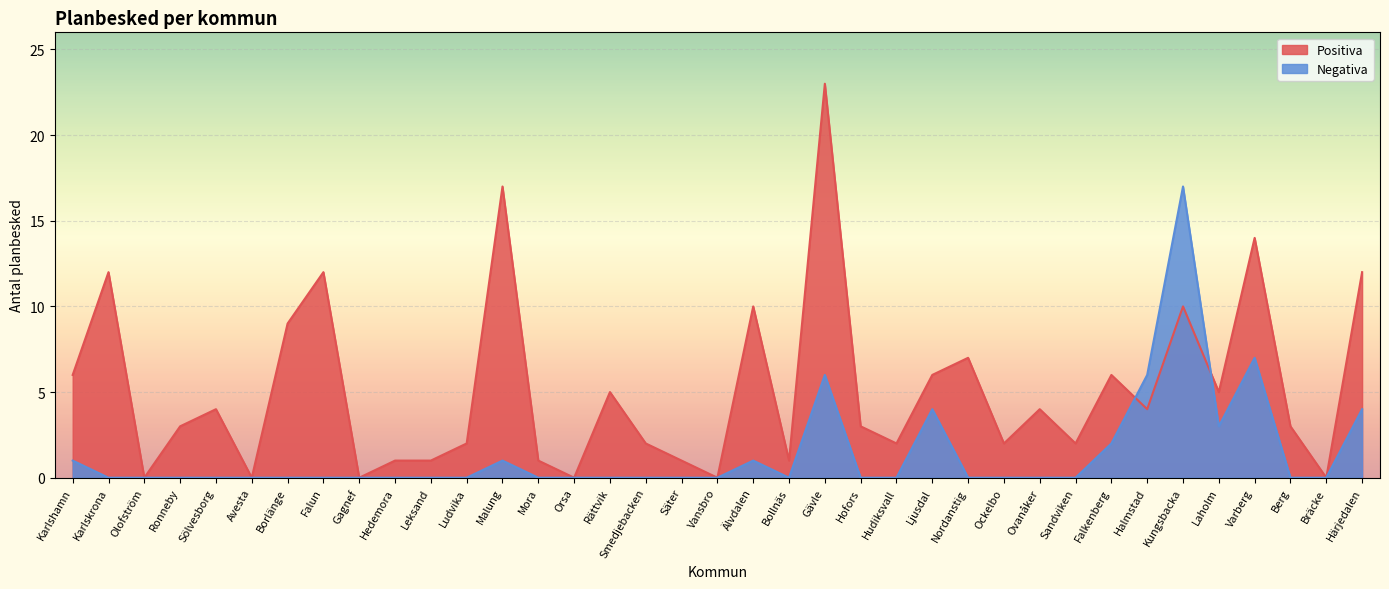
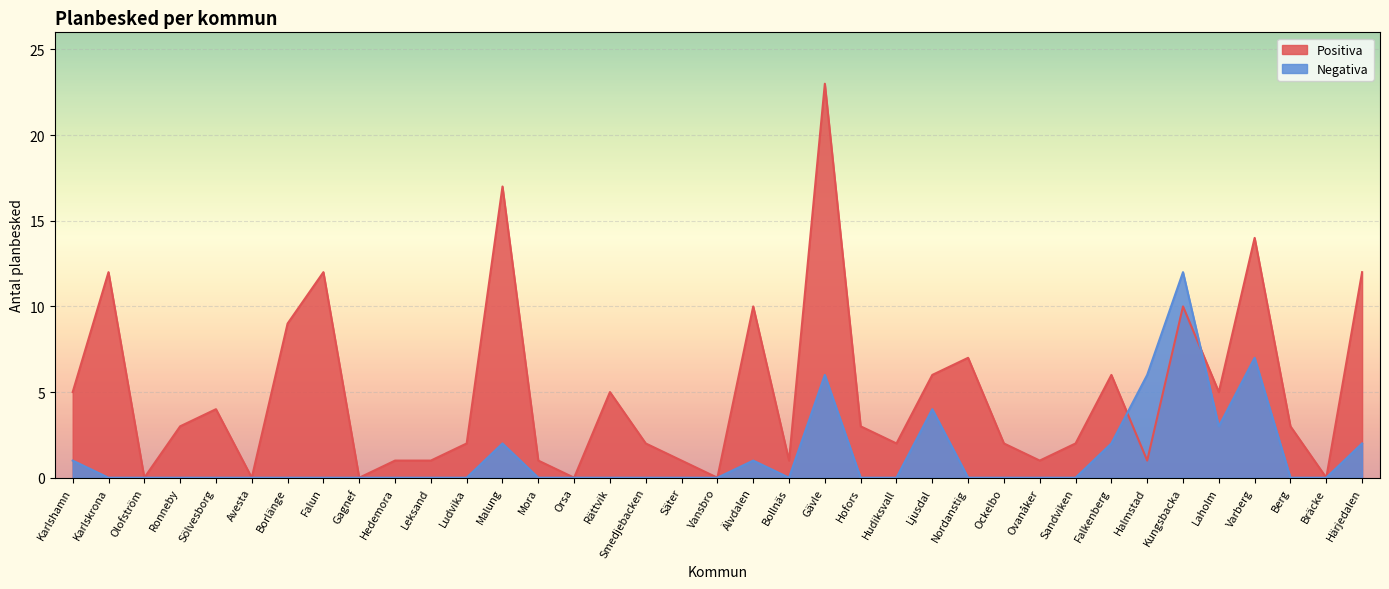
Positiva, Karlshamn: 6 -> 5
Negativa, Malung: 1 -> 2
Positiva, Ovanåker: 4 -> 1
Positiva, Halmstad: 4 -> 1
Negativa, Kungsbacka: 17 -> 12
Negativa, Härjedalen: 4 -> 2
